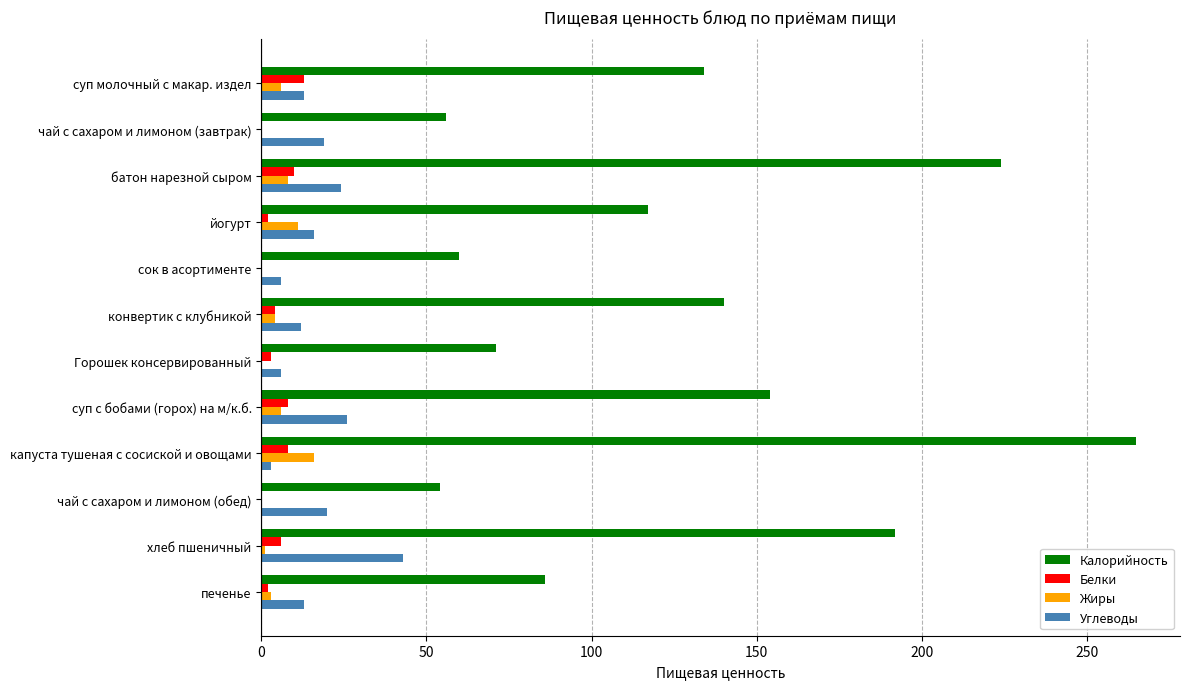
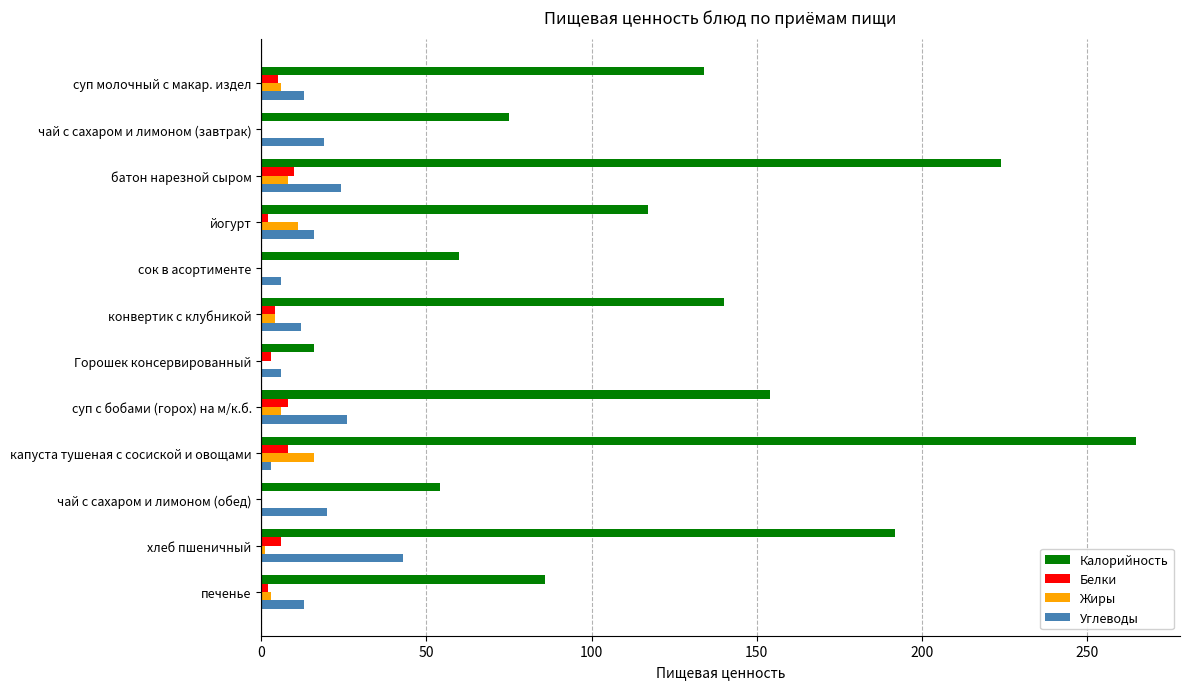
Белки, суп молочный с макар. издел: 13 -> 5
Калорийность, чай с сахаром и лимоном (завтрак): 56 -> 75
Калорийность, Горошек консервированный: 71 -> 16
